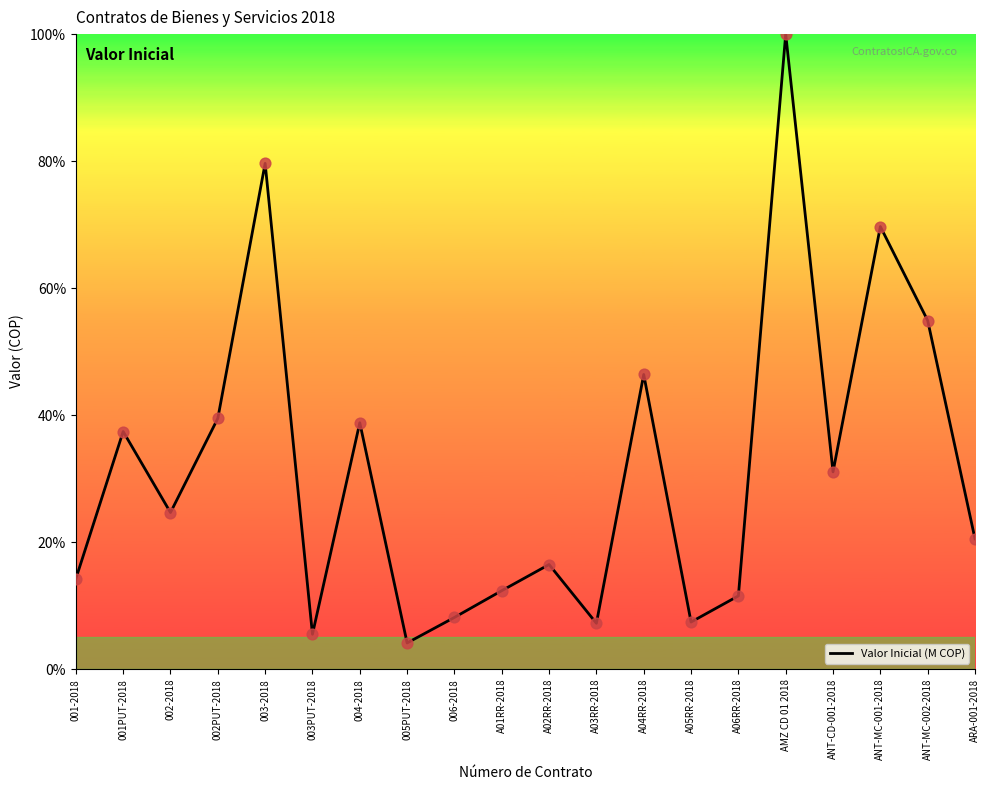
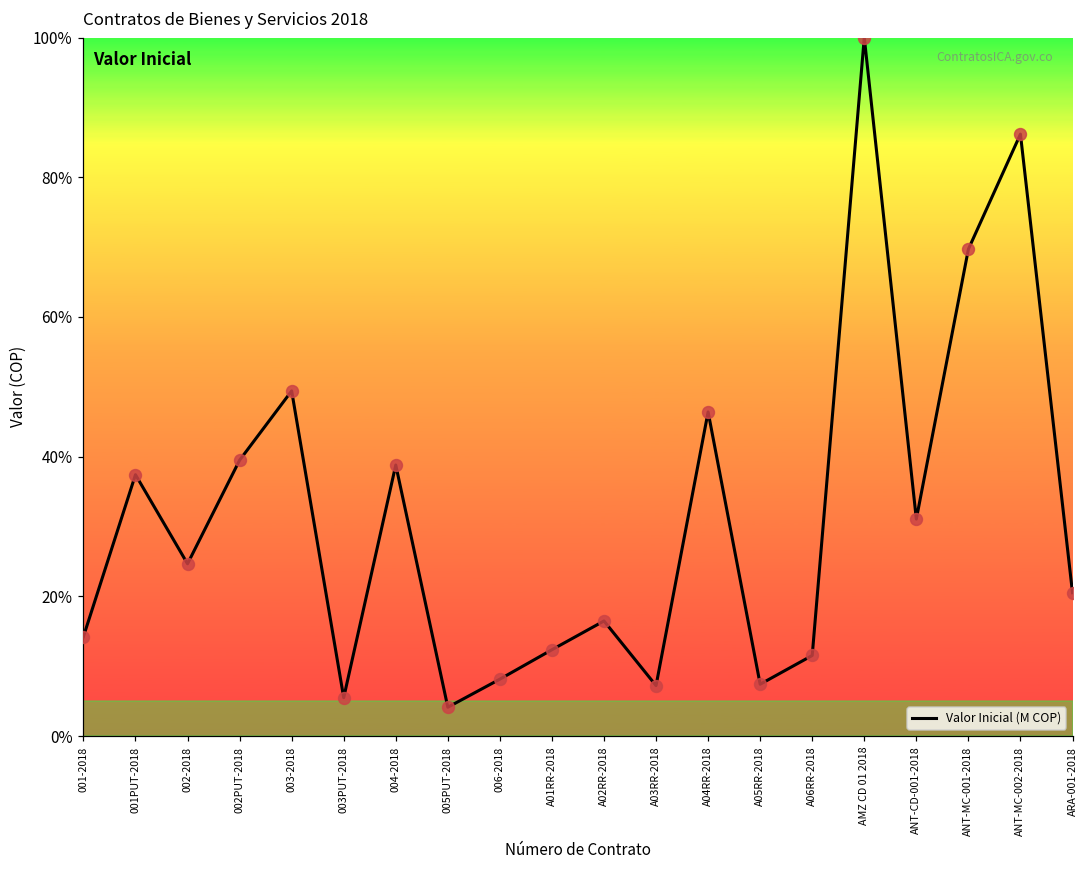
003-2018: 80% -> 49%
ANT-MC-002-2018: 55% -> 86%
